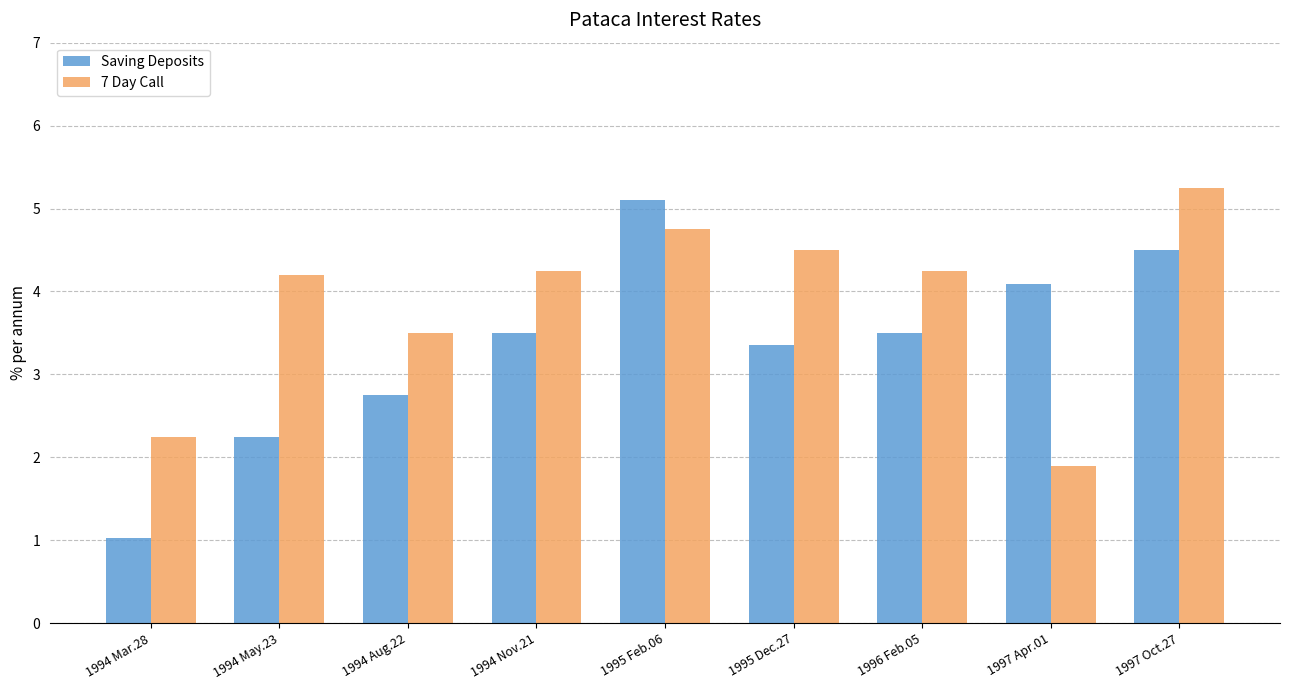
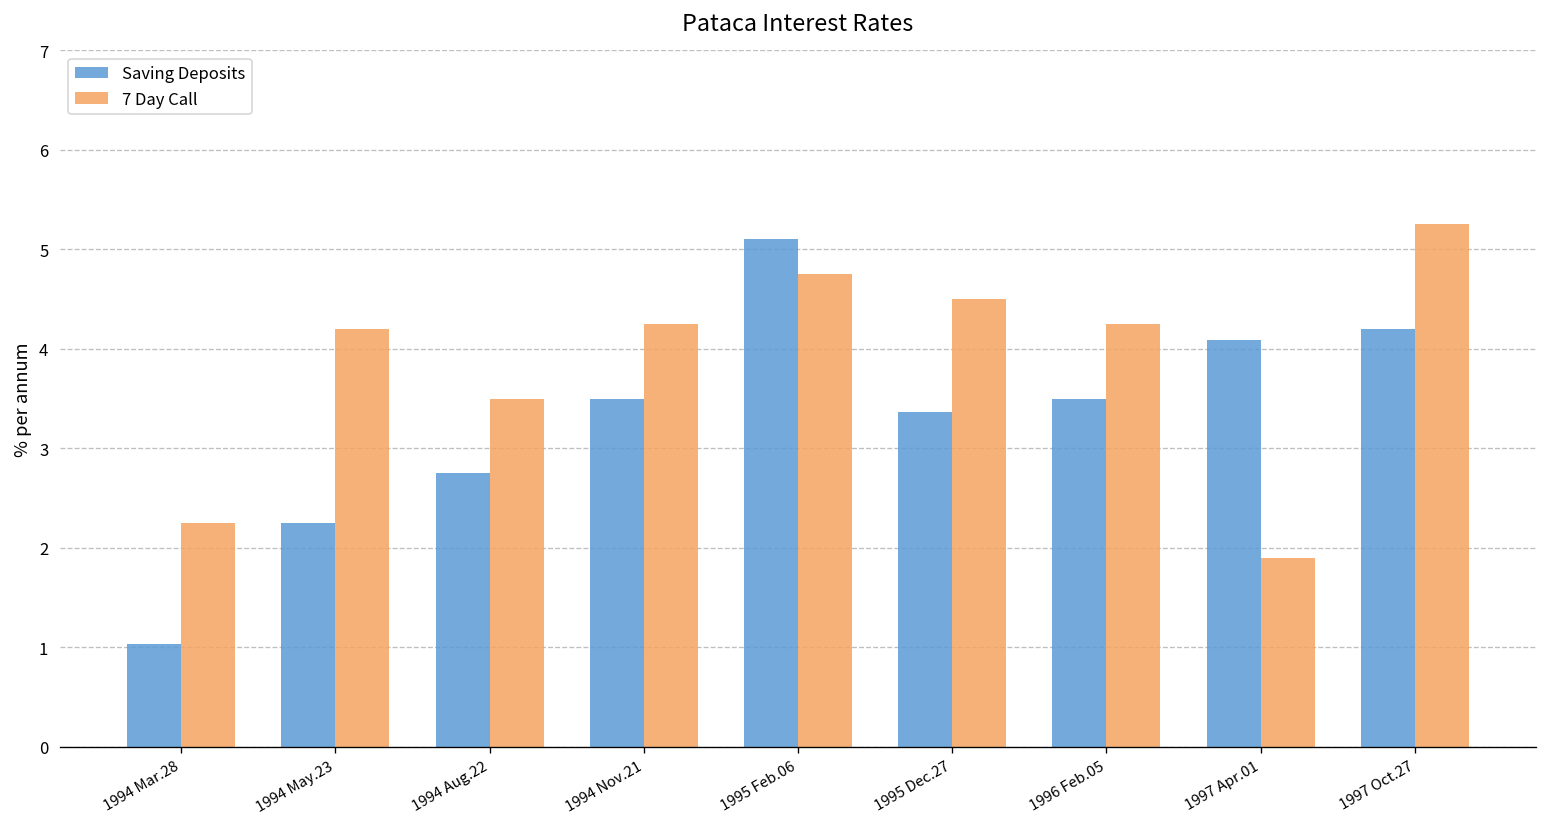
Saving Deposits, 1997 Oct.27: 4.5 -> 4.2
